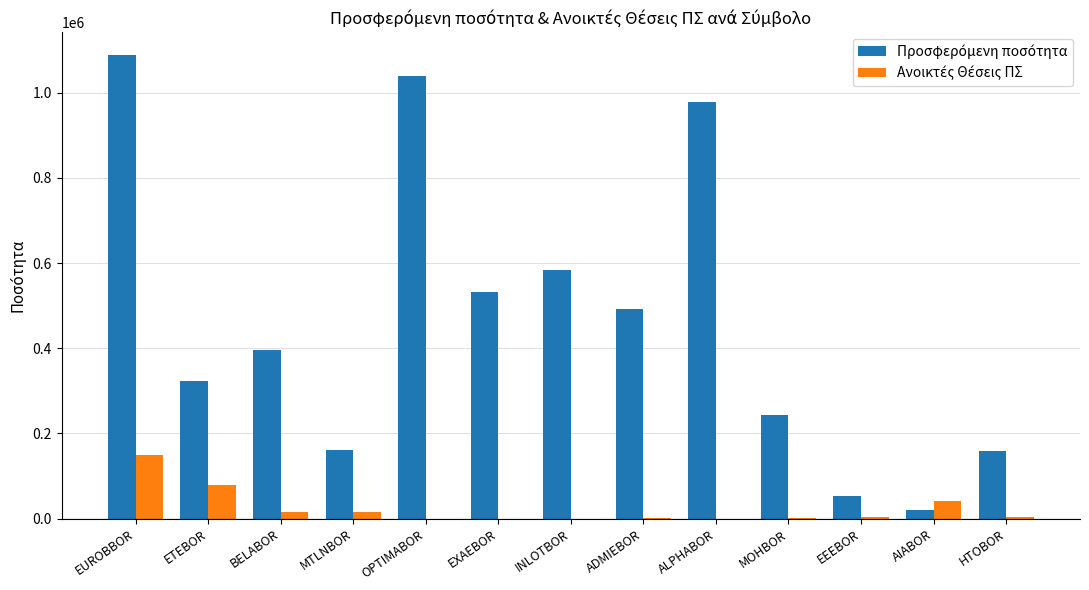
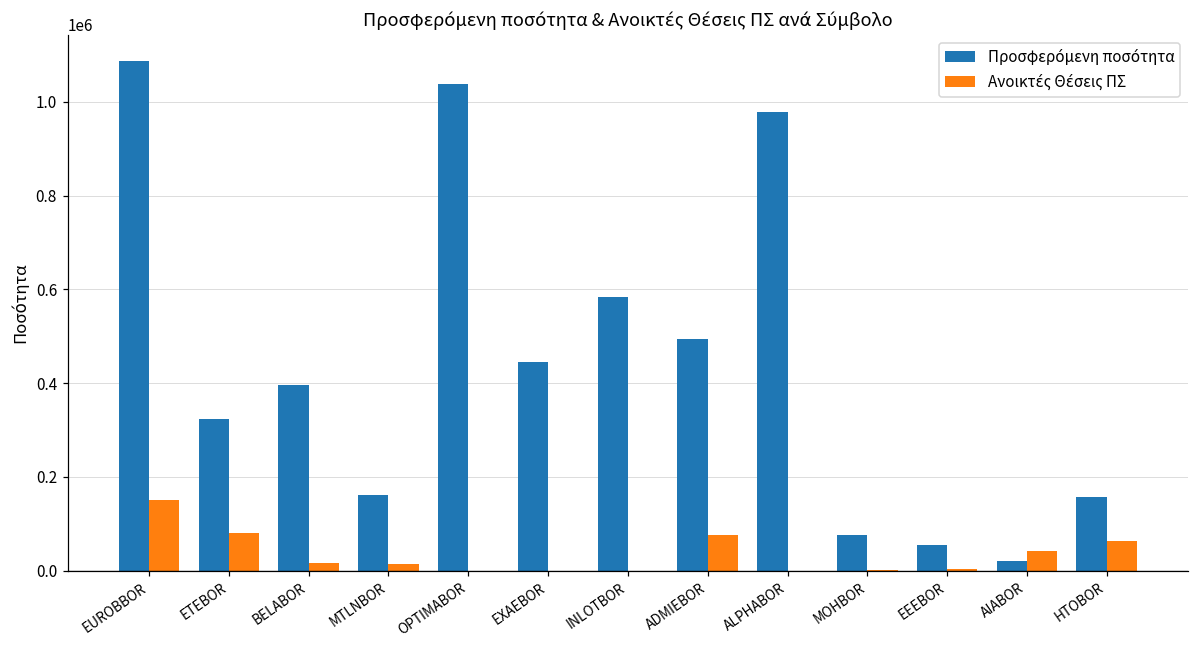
Προσφερόμενη ποσότητα, EXAEBOR: 530000 -> 440000
Ανοικτές Θέσεις ΠΣ, ADMIEBOR: 0 -> 80000
Προσφερόμενη ποσότητα, MOHBOR: 240000 -> 70000
Ανοικτές Θέσεις ΠΣ, HTOBOR: 10000 -> 60000
